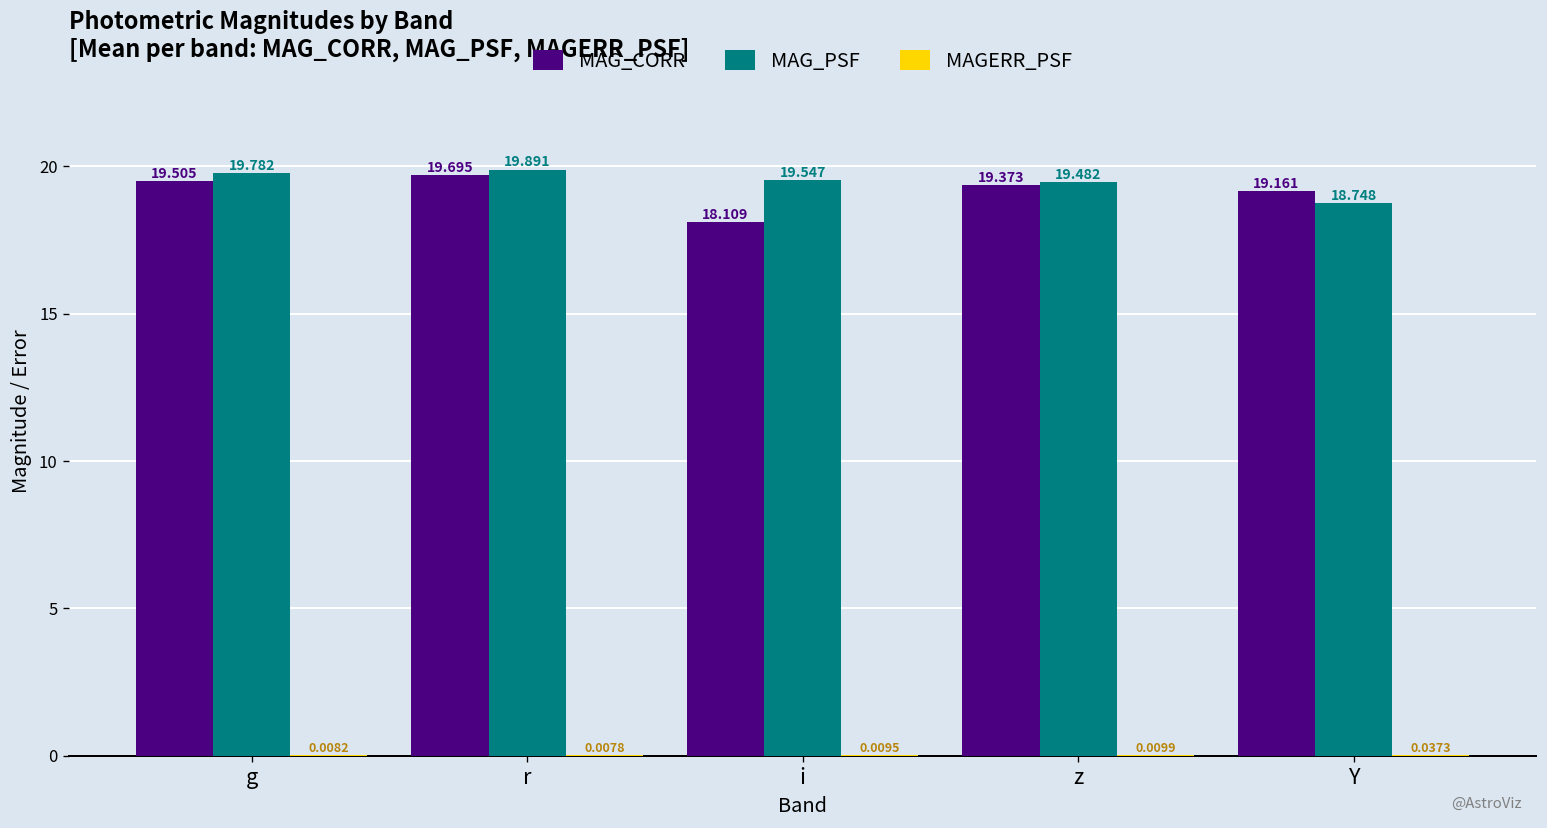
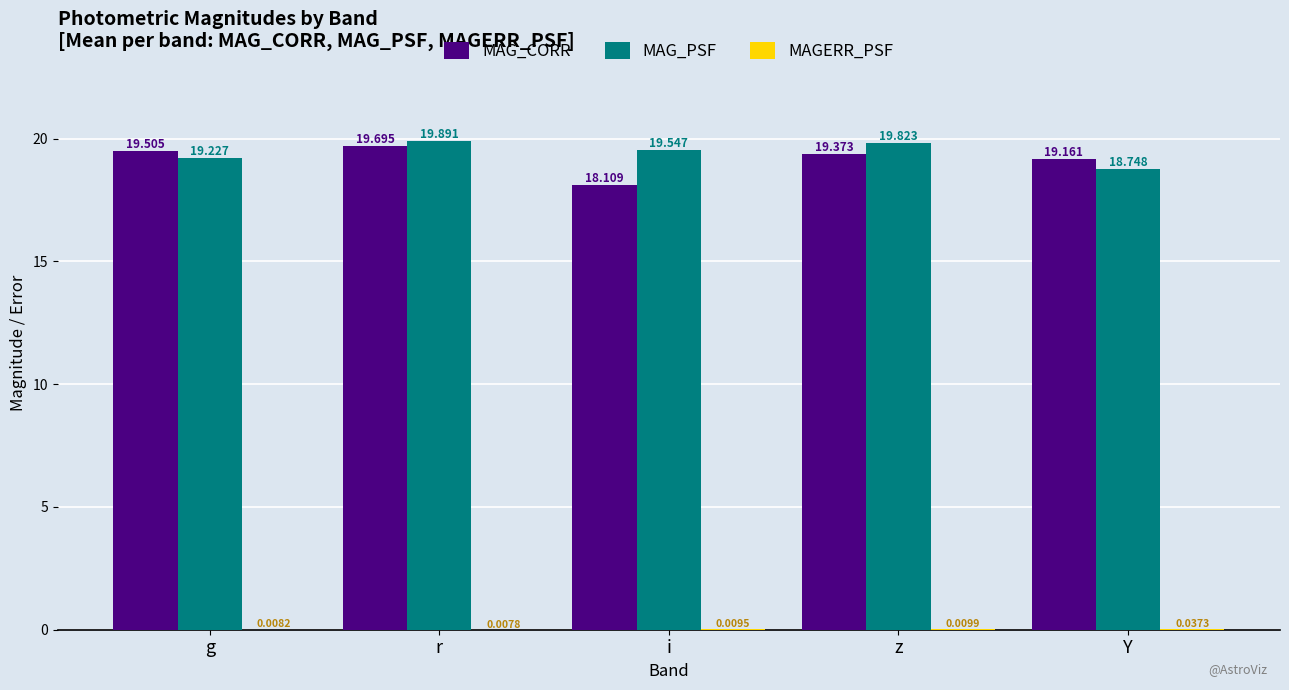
MAG_PSF, g: 19.782 -> 19.227
MAG_PSF, z: 19.482 -> 19.823
